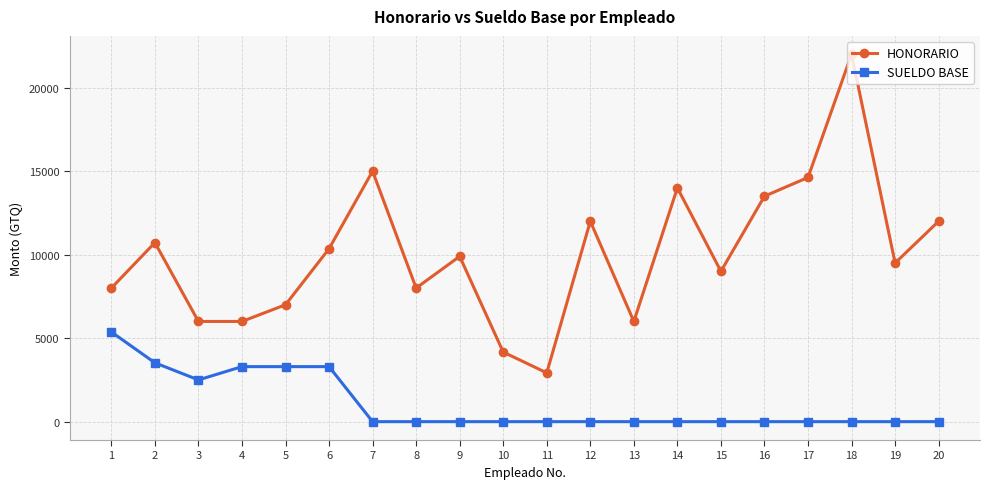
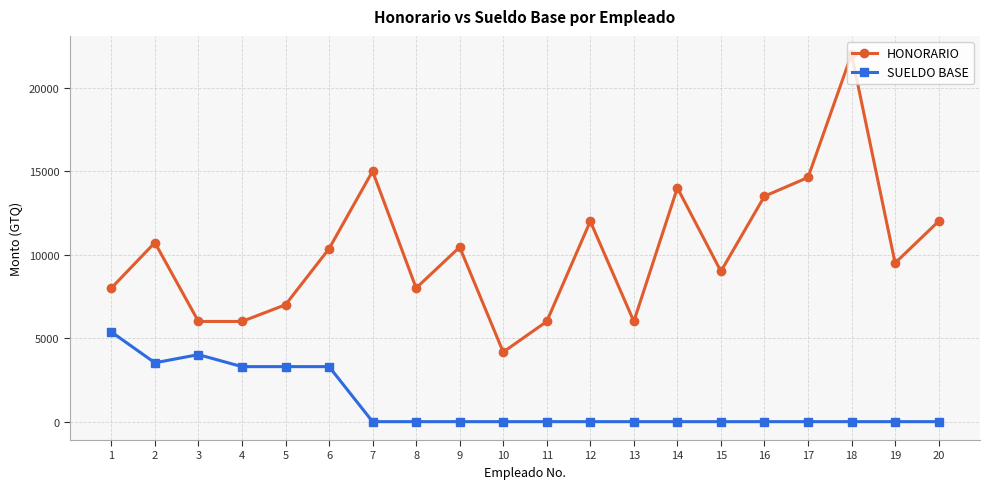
SUELDO BASE, 3: 2500 -> 4000
HONORARIO, 9: 9900 -> 10500
HONORARIO, 11: 2900 -> 6000
